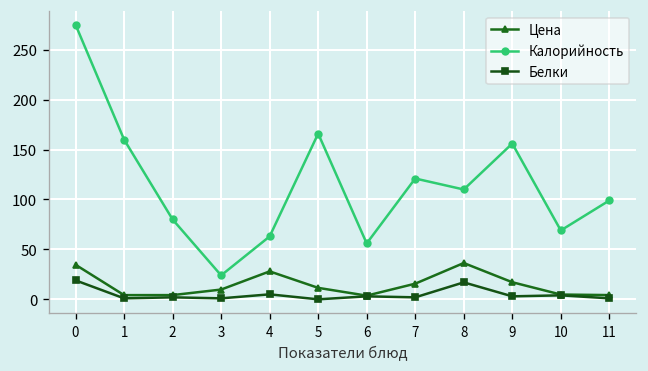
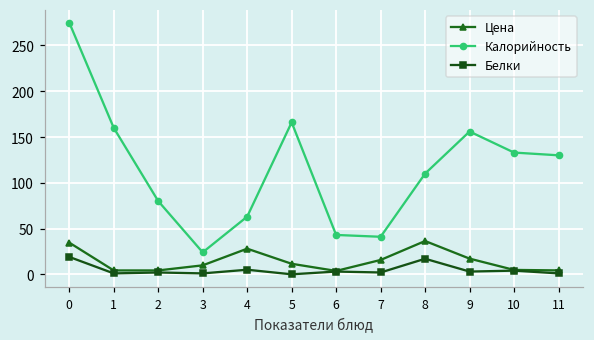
Калорийность, 6: 60 -> 40
Калорийность, 7: 120 -> 40
Калорийность, 10: 70 -> 130
Калорийность, 11: 100 -> 130
